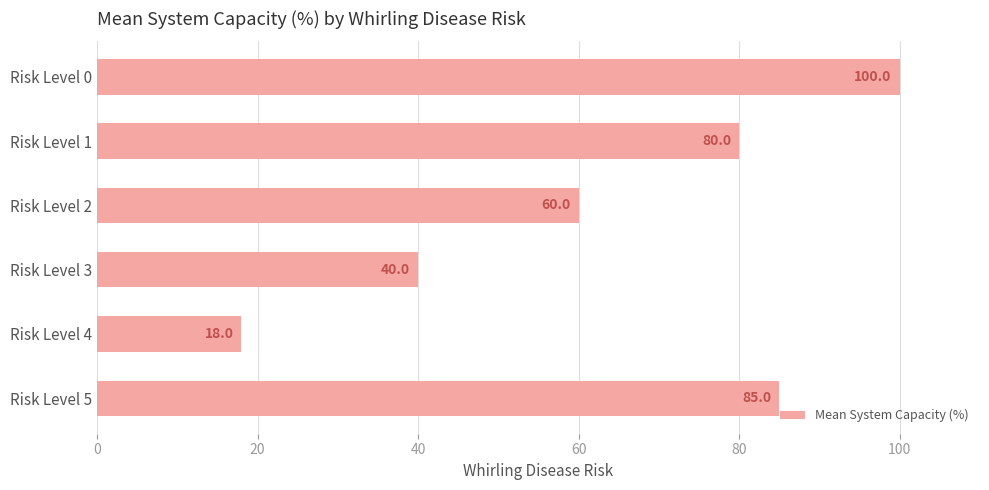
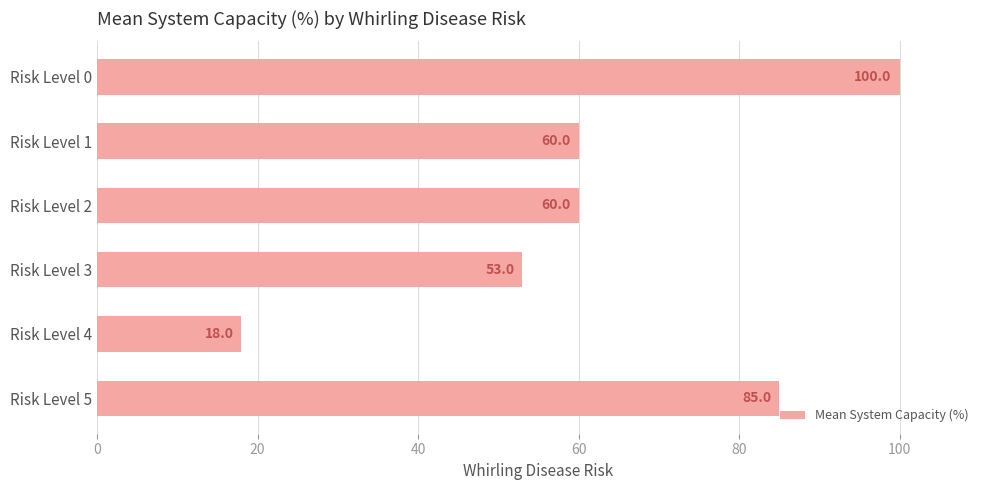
Risk Level 1: 80.0 -> 60.0
Risk Level 3: 40.0 -> 53.0
